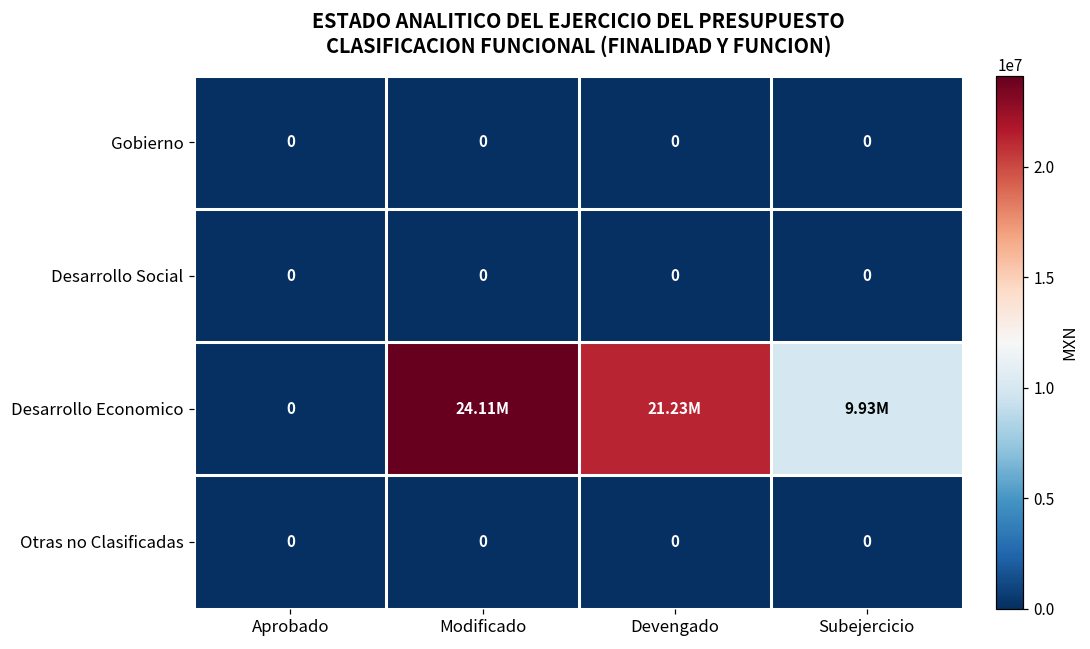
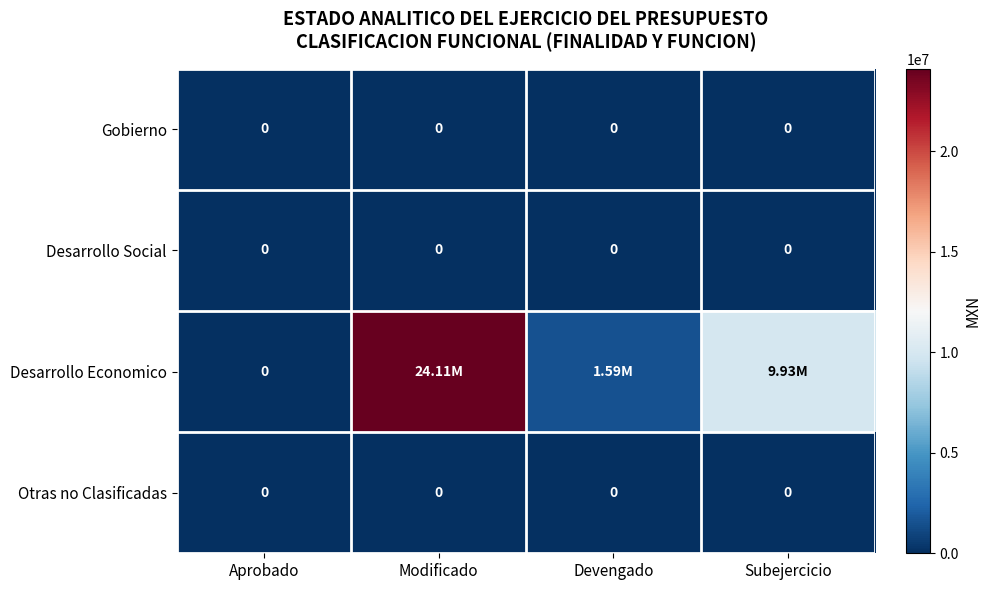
Desarrollo Economico, Devengado: 21.23M -> 1.59M
